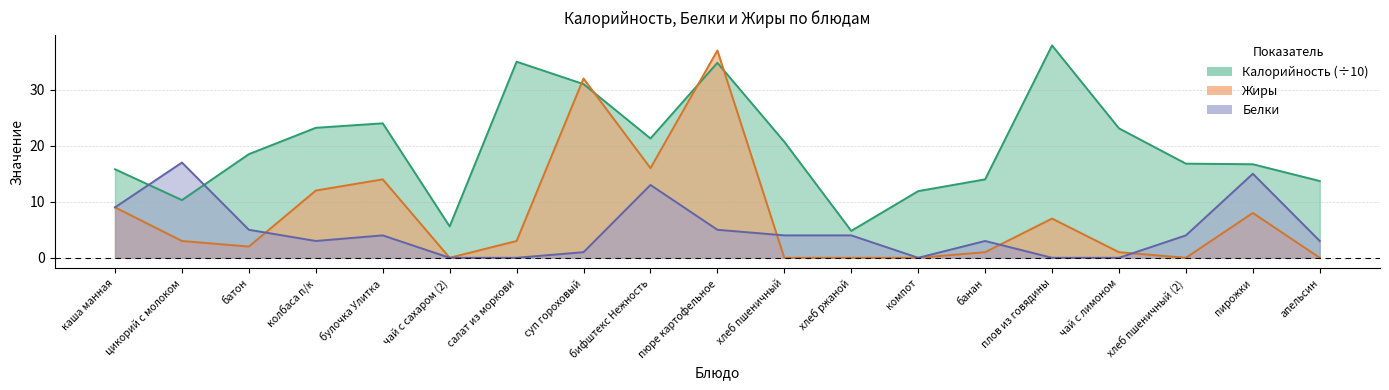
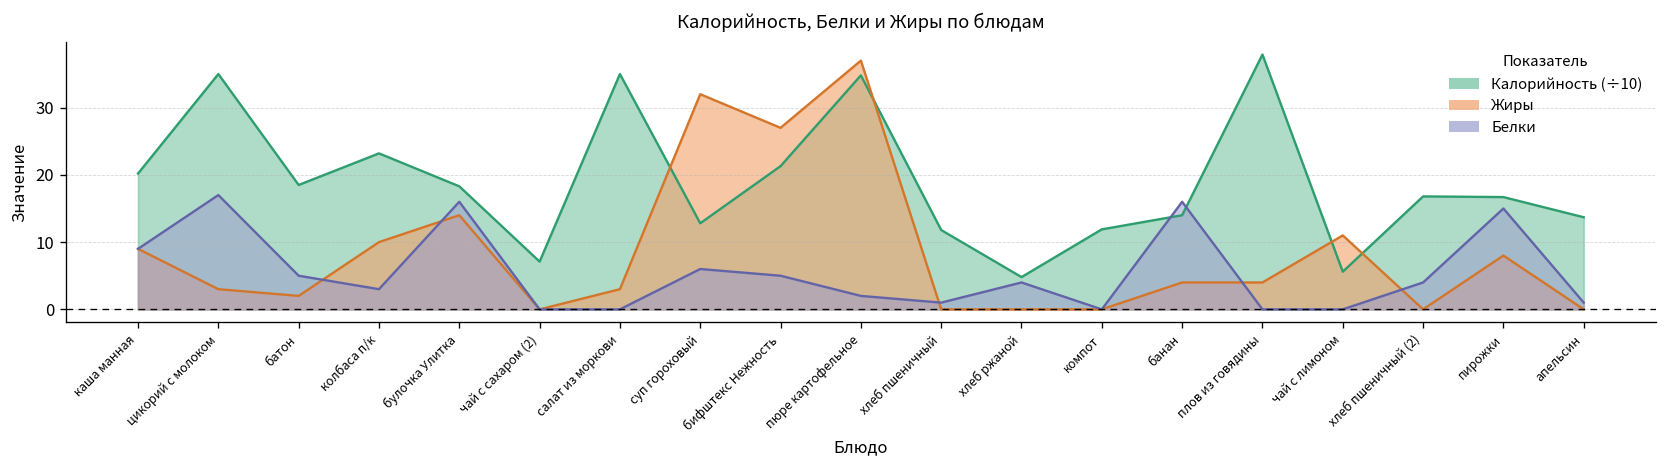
Калорийность (÷10), каша манная: 16 -> 20
Калорийность (÷10), цикорий с молоком: 10 -> 35
Жиры, колбаса п/к: 12 -> 10
Калорийность (÷10), булочка Улитка: 24 -> 18
Белки, булочка Улитка: 4 -> 16
Калорийность (÷10), чай с сахаром (2): 6 -> 7
Калорийность (÷10), суп гороховый: 31 -> 13
Белки, суп гороховый: 1 -> 6
Жиры, бифштекс Нежность: 16 -> 27
Белки, бифштекс Нежность: 13 -> 5
Белки, пюре картофельное: 5 -> 2
Калорийность (÷10), хлеб пшеничный: 21 -> 12
Белки, хлеб пшеничный: 4 -> 1
Жиры, банан: 1 -> 4
Белки, банан: 3 -> 16
Жиры, плов из говядины: 7 -> 4
Калорийность (÷10), чай с лимоном: 23 -> 6
Жиры, чай с лимоном: 1 -> 11
Белки, апельсин: 3 -> 1
